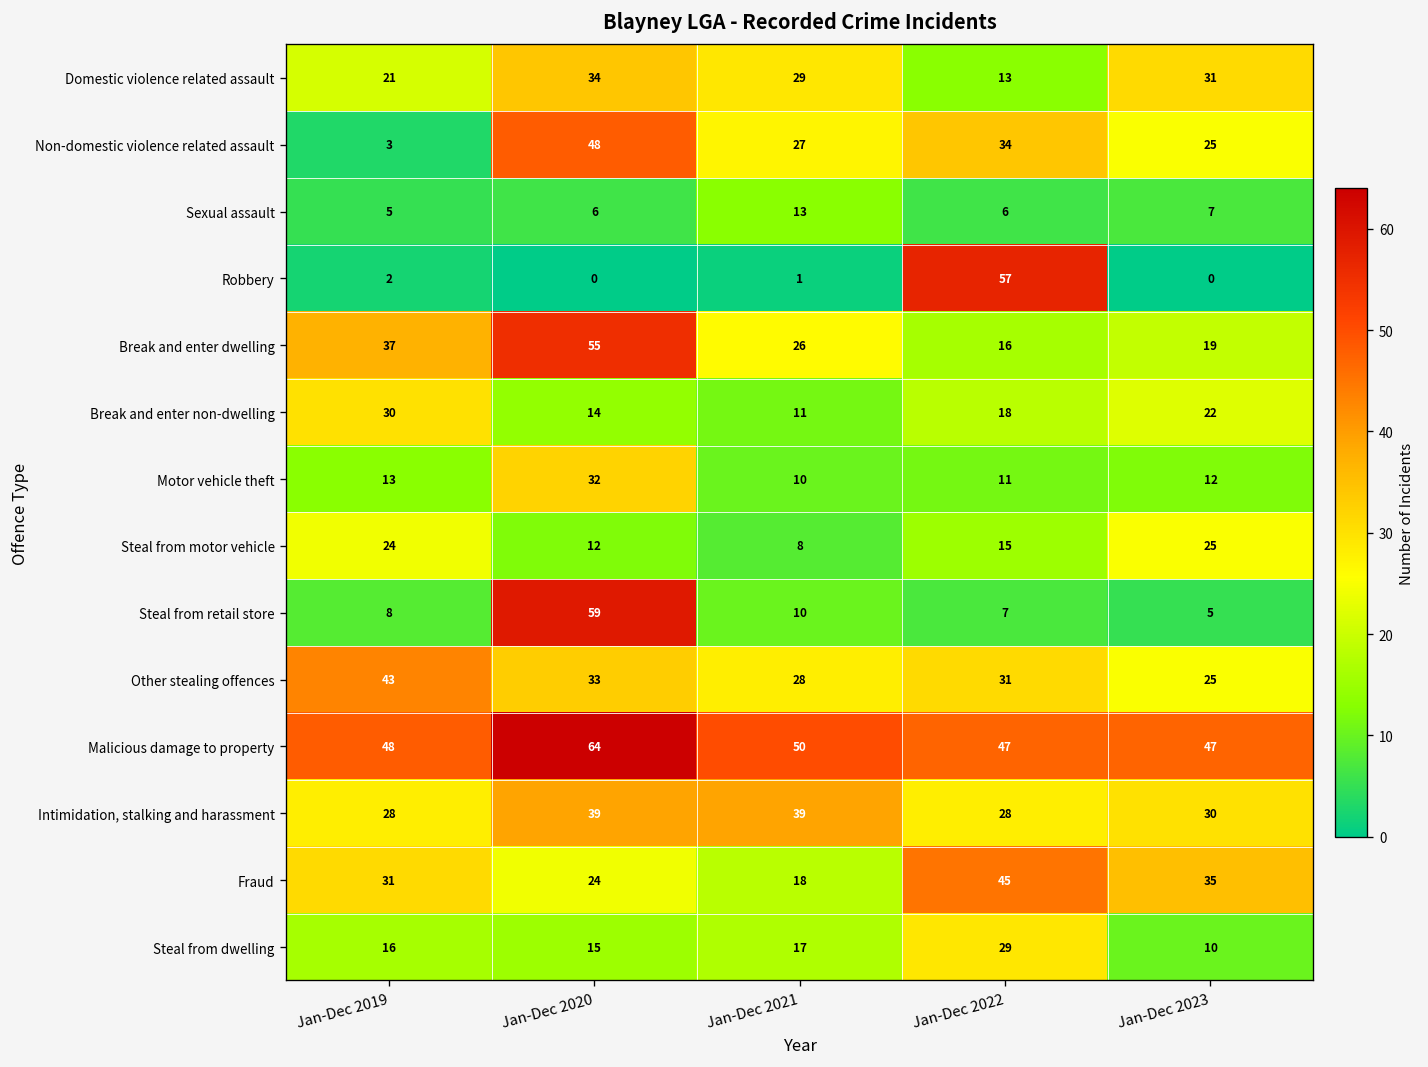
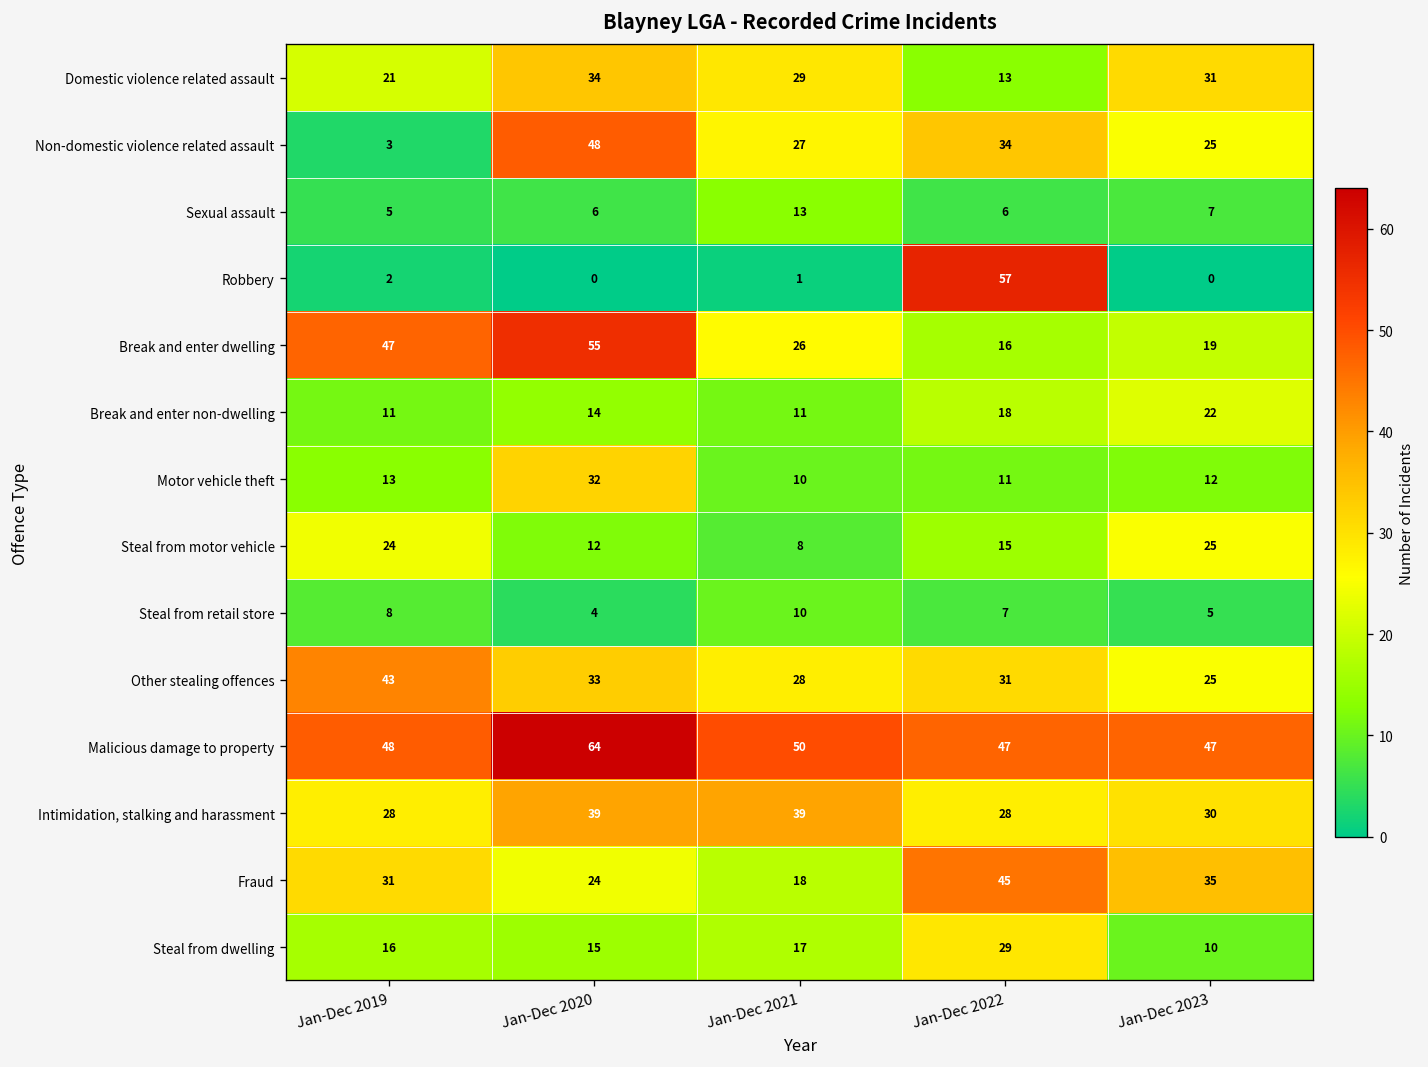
Break and enter dwelling, Jan-Dec 2019: 37 -> 47
Break and enter non-dwelling, Jan-Dec 2019: 30 -> 11
Steal from retail store, Jan-Dec 2020: 59 -> 4
